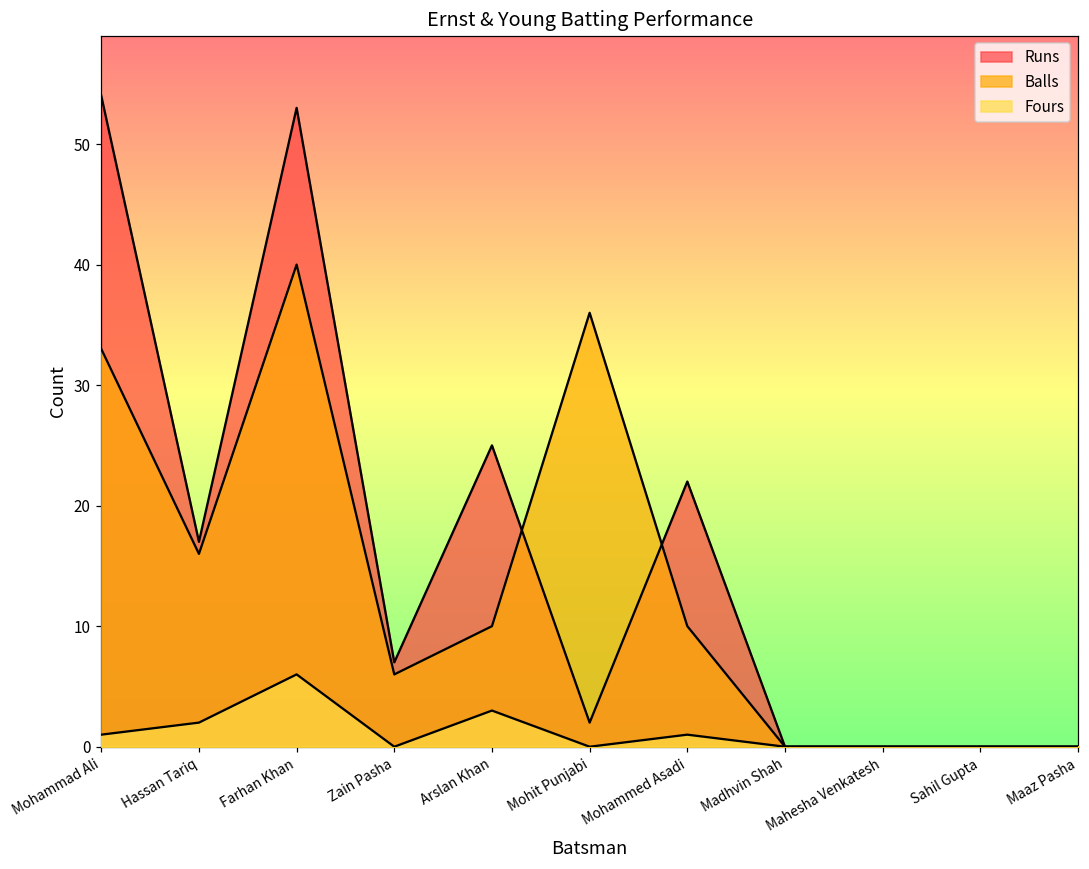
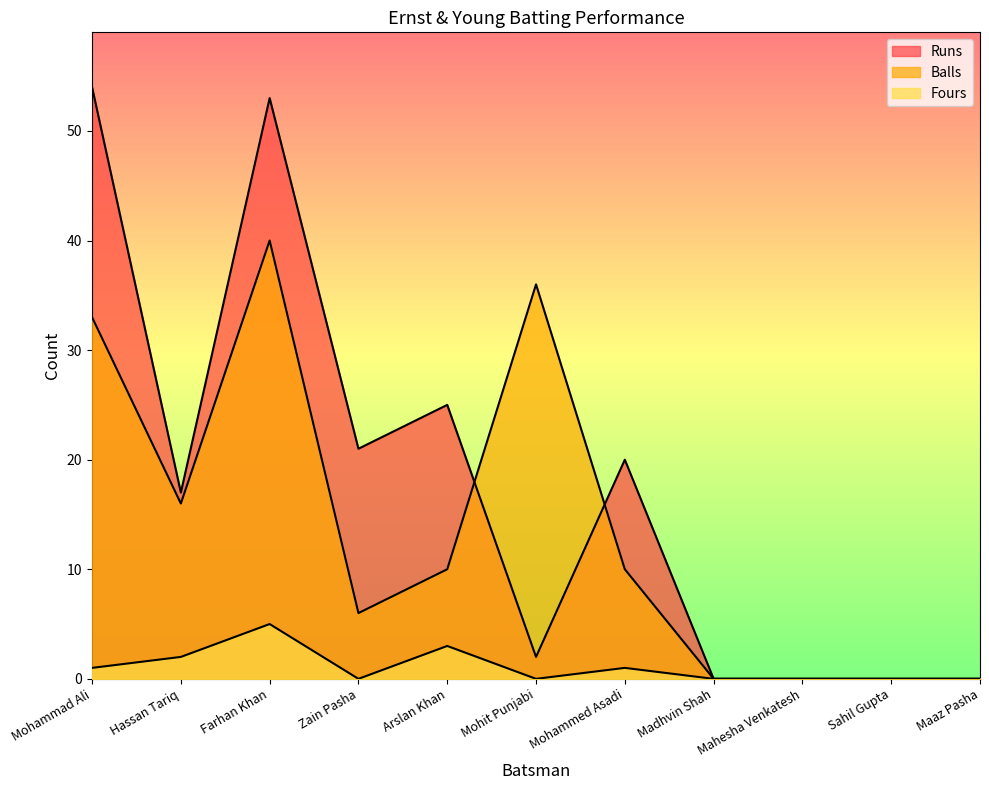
Fours, Farhan Khan: 6 -> 5
Runs, Zain Pasha: 7 -> 21
Runs, Mohammed Asadi: 22 -> 20
